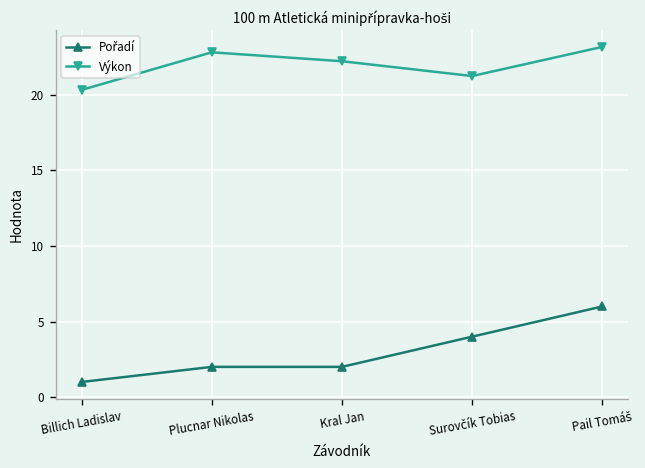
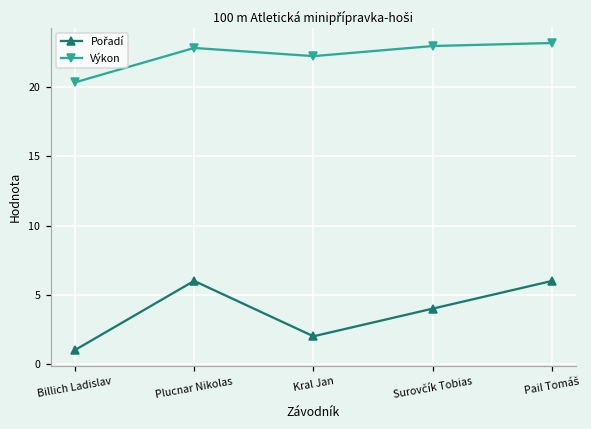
Pořadí, Plucnar Nikolas: 2 -> 6
Výkon, Surovčík Tobias: 21.3 -> 23.0
